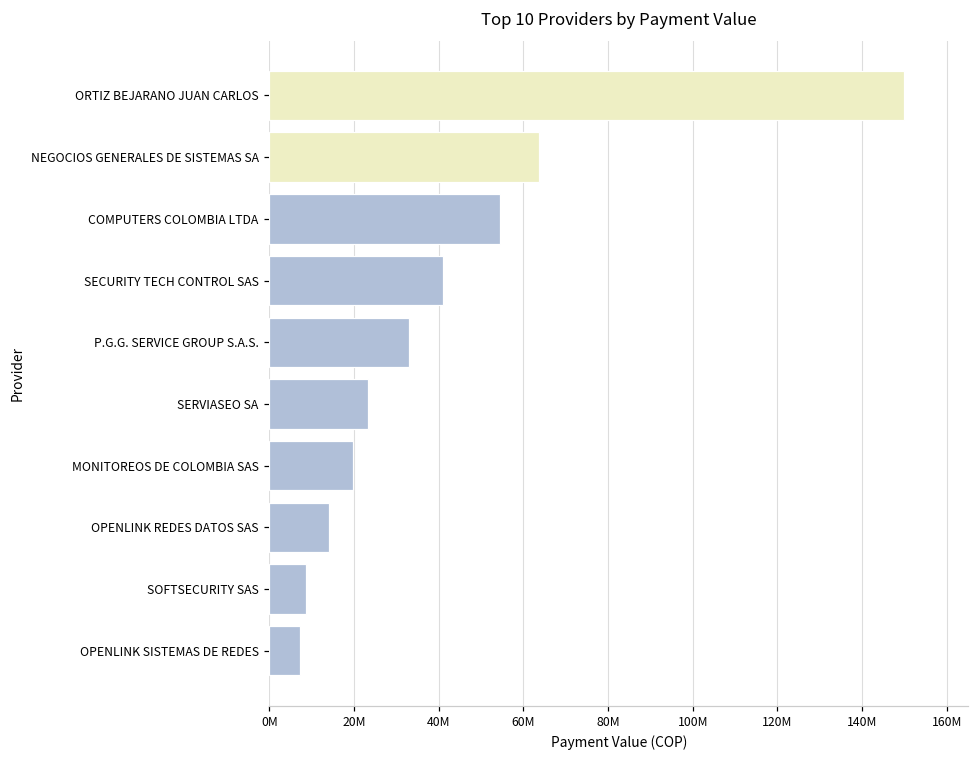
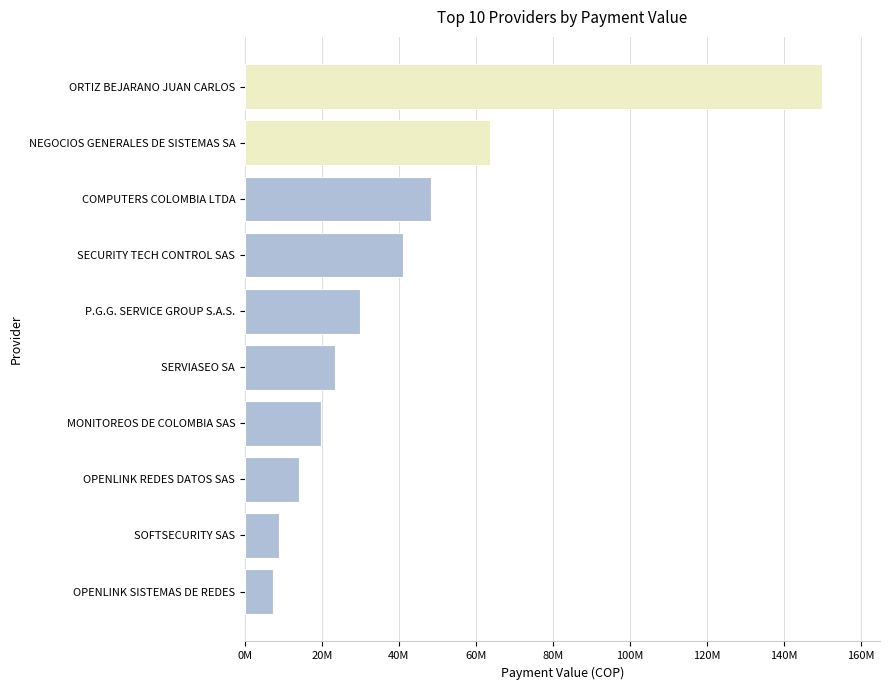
COMPUTERS COLOMBIA LTDA: 54000000 -> 48000000
P.G.G. SERVICE GROUP S.A.S.: 33000000 -> 30000000
